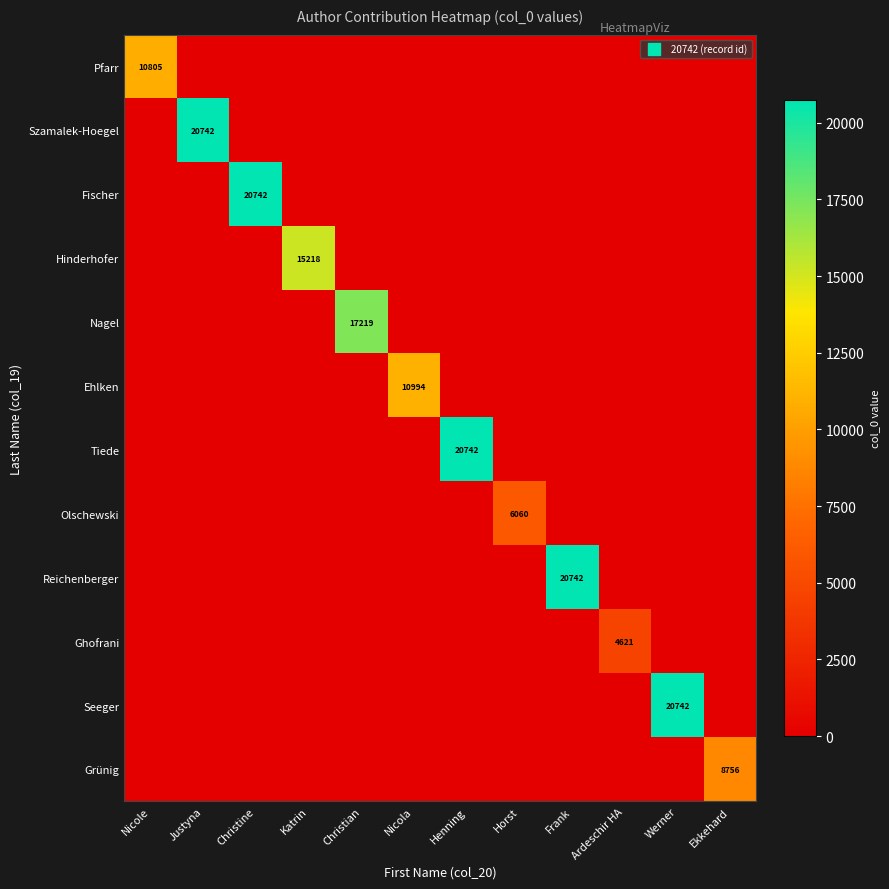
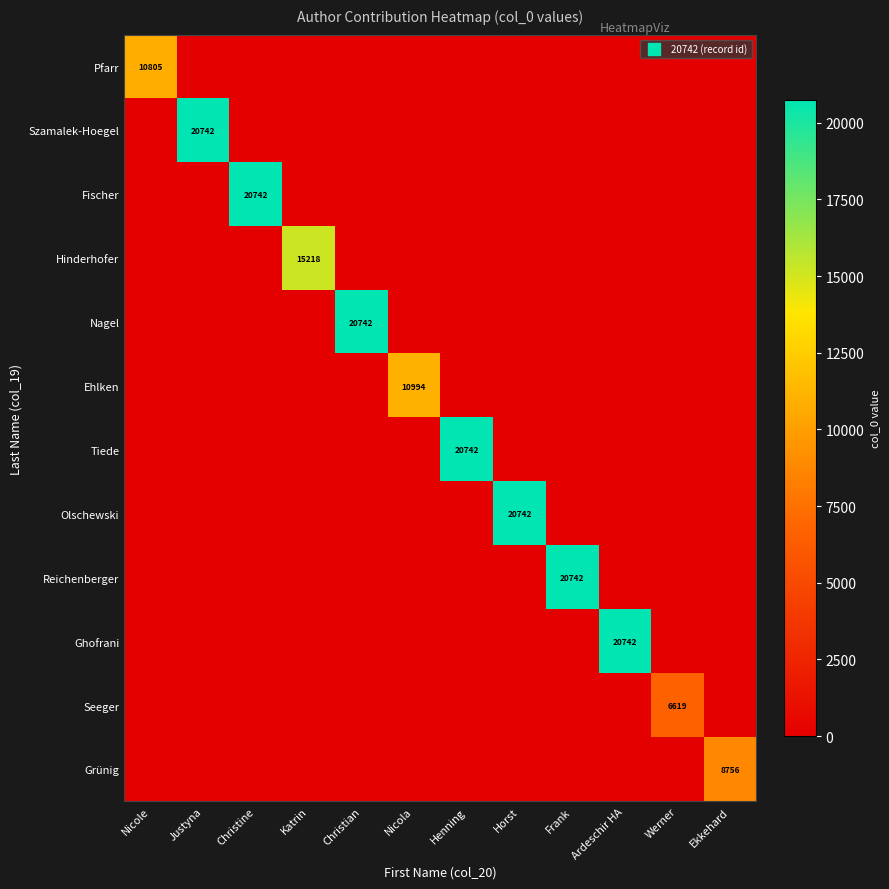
Nagel, Christian: 17219 -> 20742
Olschewski, Horst: 6060 -> 20742
Ghofrani, Ardeschir HA: 4621 -> 20742
Seeger, Werner: 20742 -> 6619
